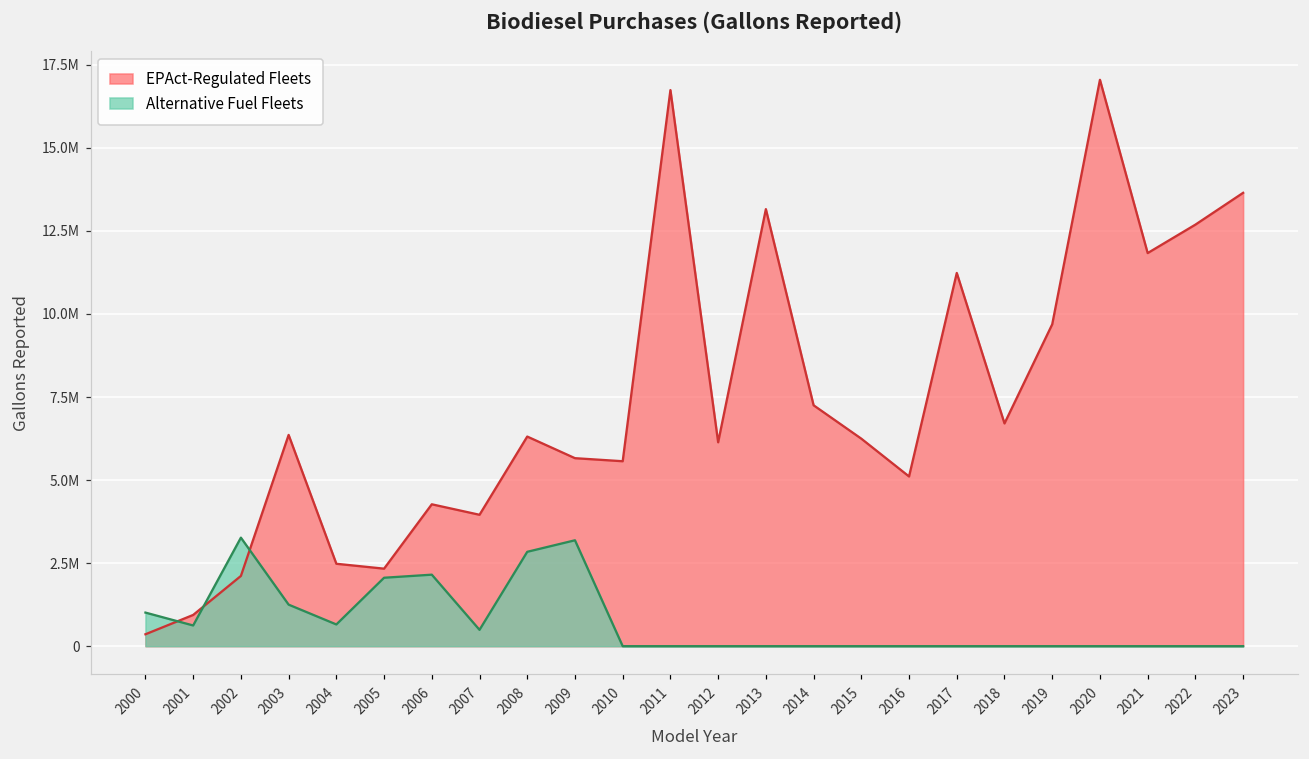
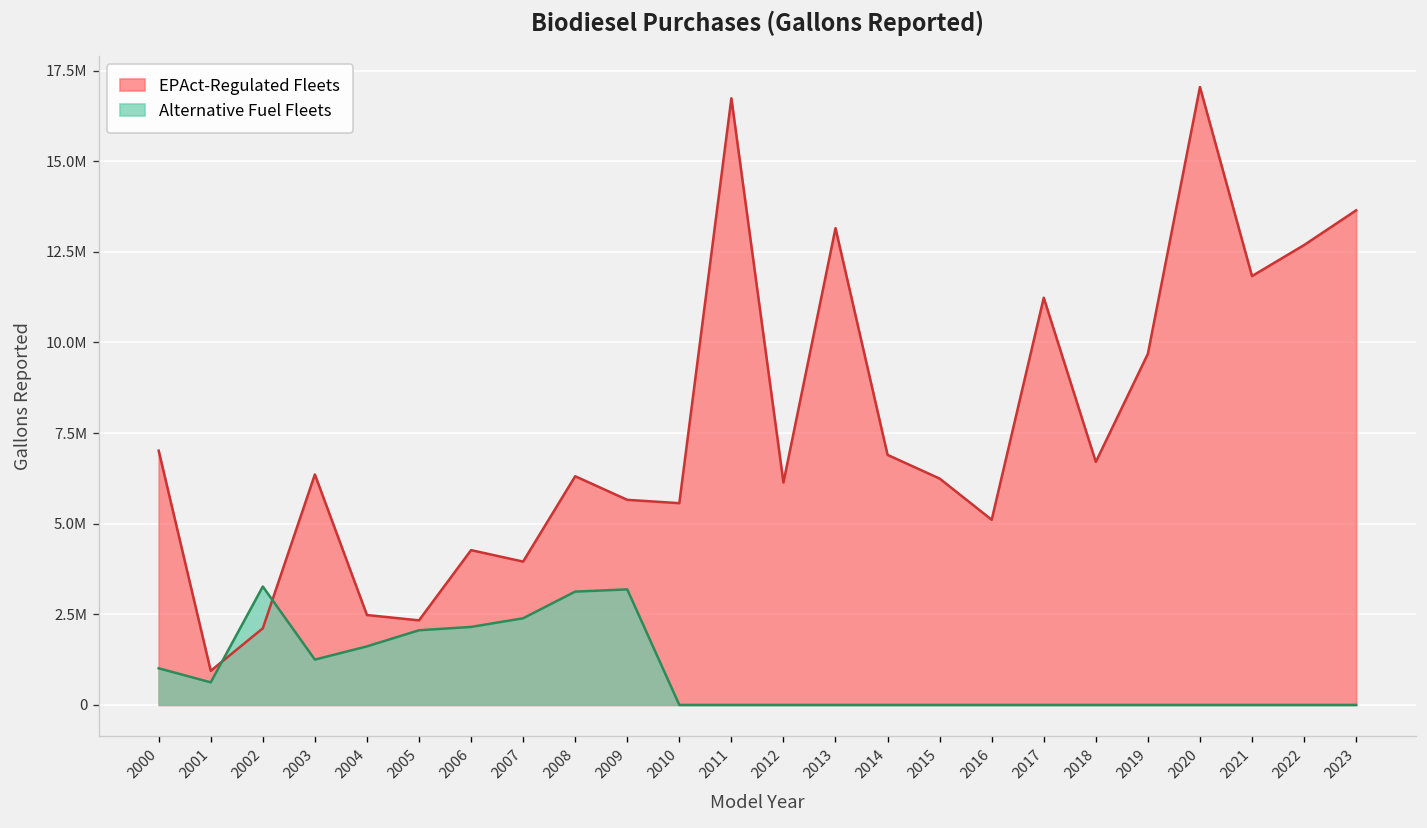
EPAct-Regulated Fleets, 2000: 400000 -> 7000000
Alternative Fuel Fleets, 2004: 700000 -> 1600000
Alternative Fuel Fleets, 2007: 500000 -> 2400000
Alternative Fuel Fleets, 2008: 2800000 -> 3100000
EPAct-Regulated Fleets, 2014: 7300000 -> 6900000
